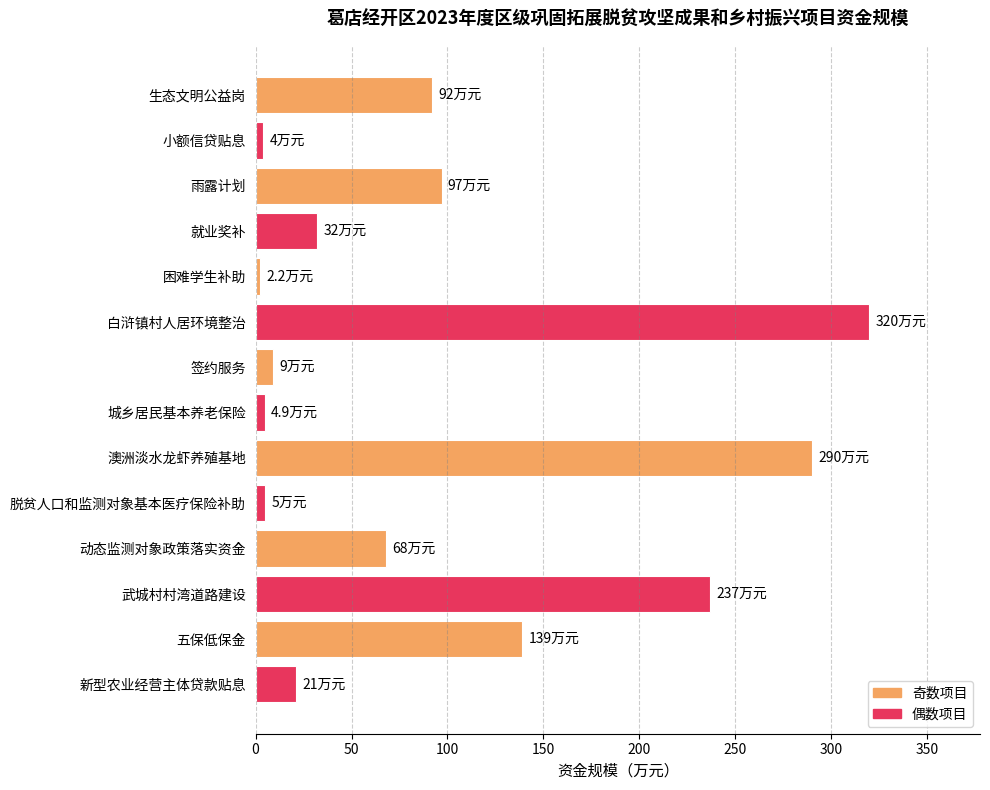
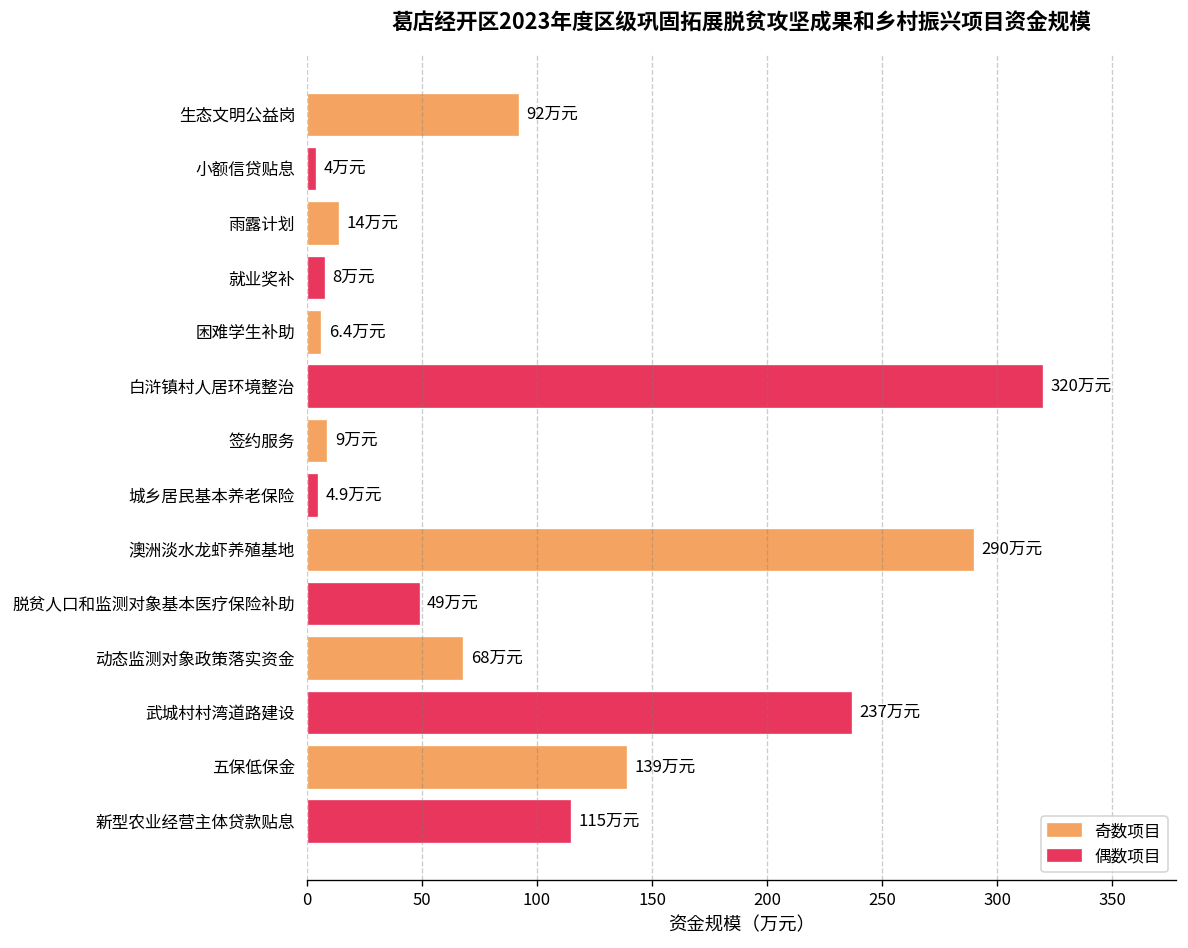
雨露计划: 97 -> 14
就业奖补: 32 -> 8
困难学生补助: 2.2 -> 6.4
脱贫人口和监测对象基本医疗保险补助: 5 -> 49
新型农业经营主体贷款贴息: 21 -> 115
